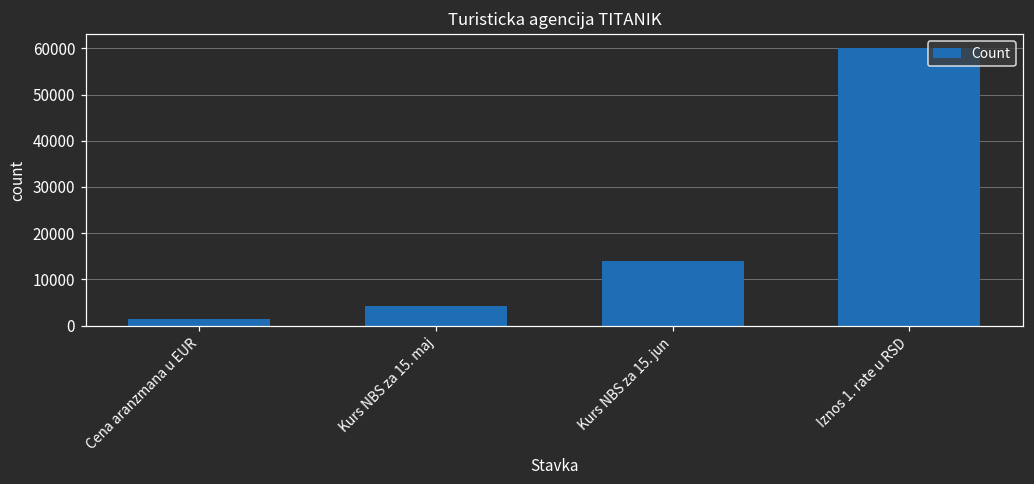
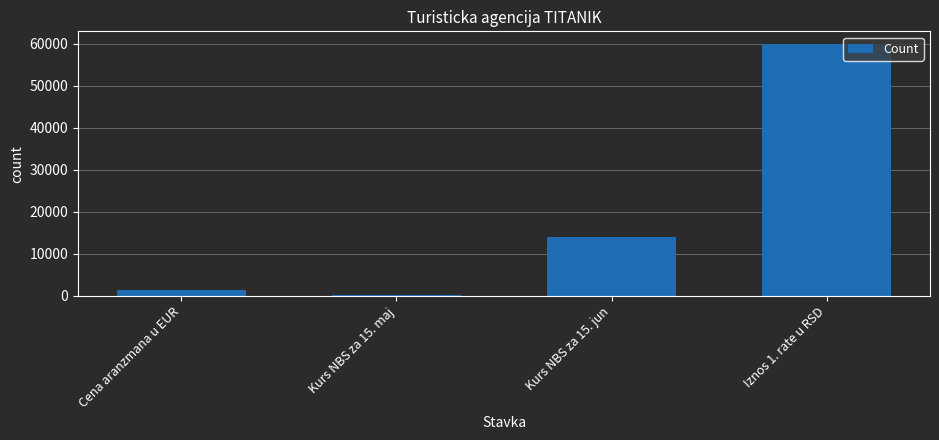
Kurs NBS za 15. maj: 4000 -> 0
